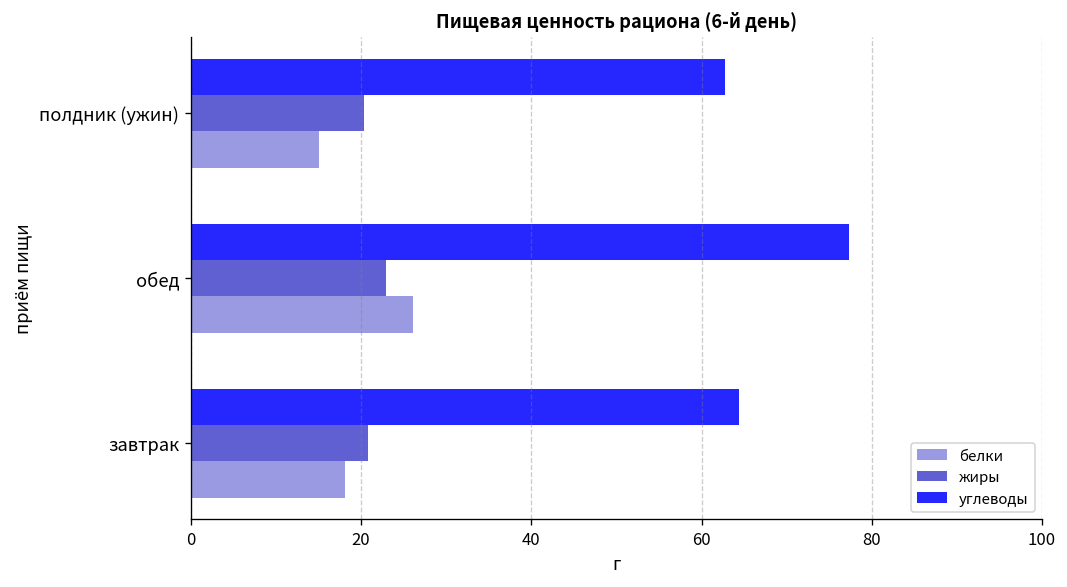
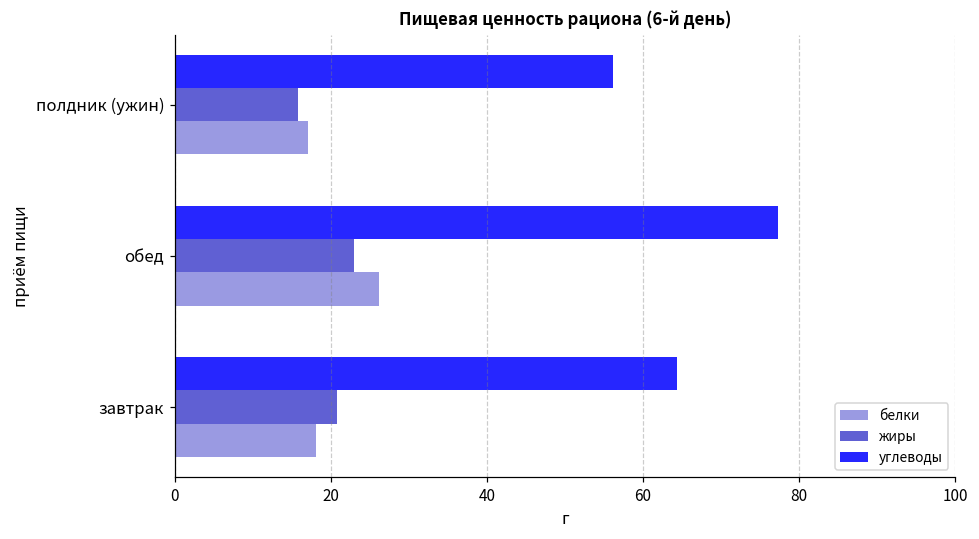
углеводы, полдник (ужин): 63 -> 56
жиры, полдник (ужин): 20 -> 16
белки, полдник (ужин): 15 -> 17
